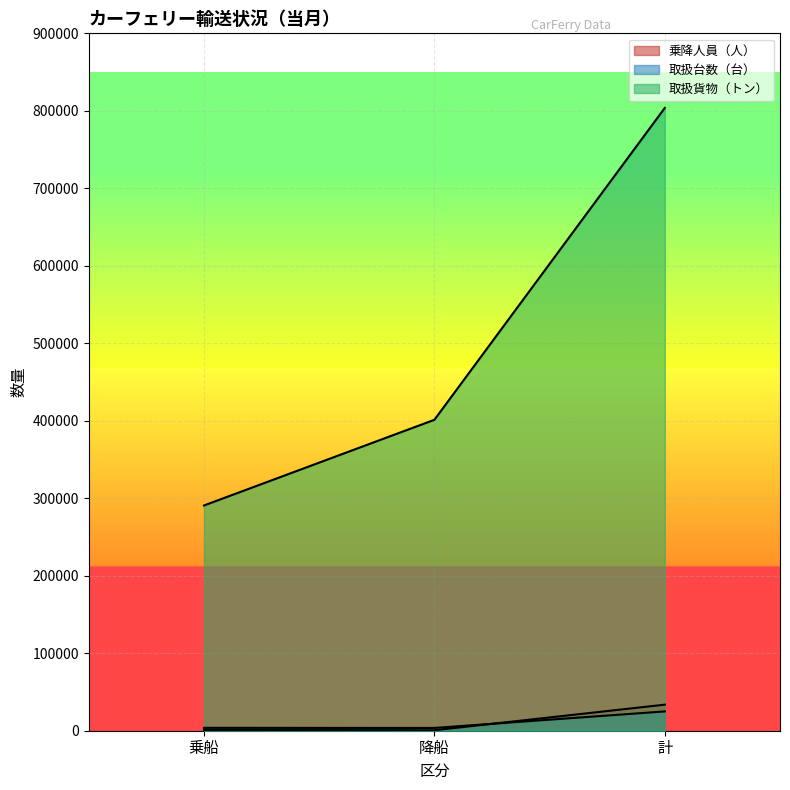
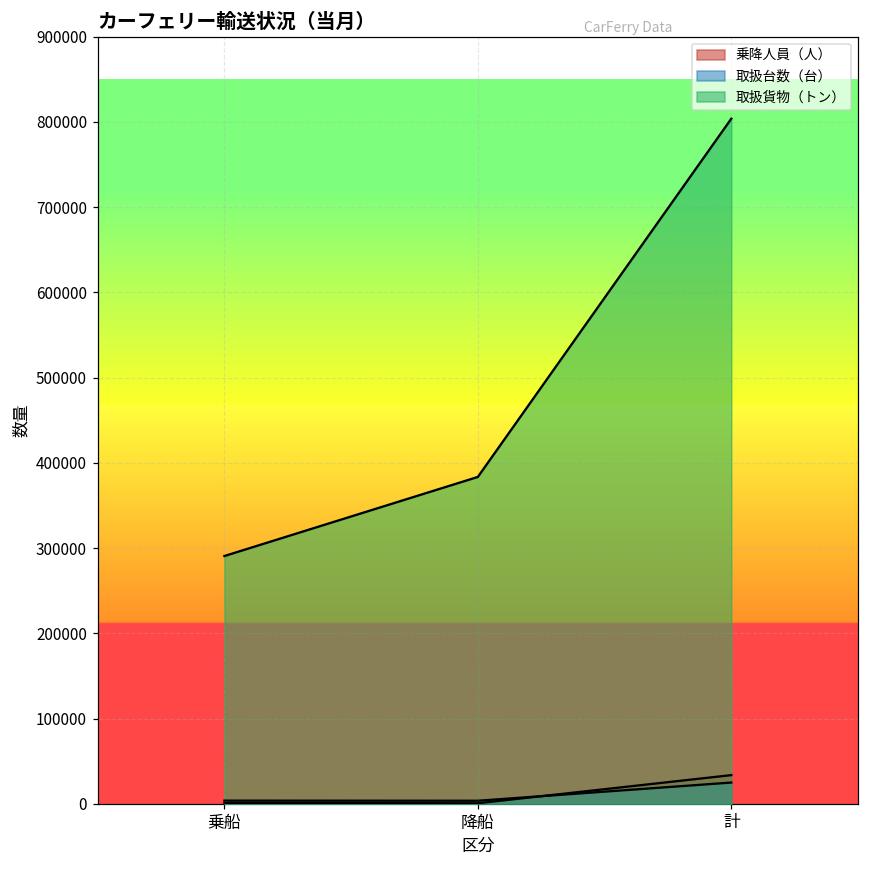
取扱貨物（トン）, 降船: 400000 -> 380000
